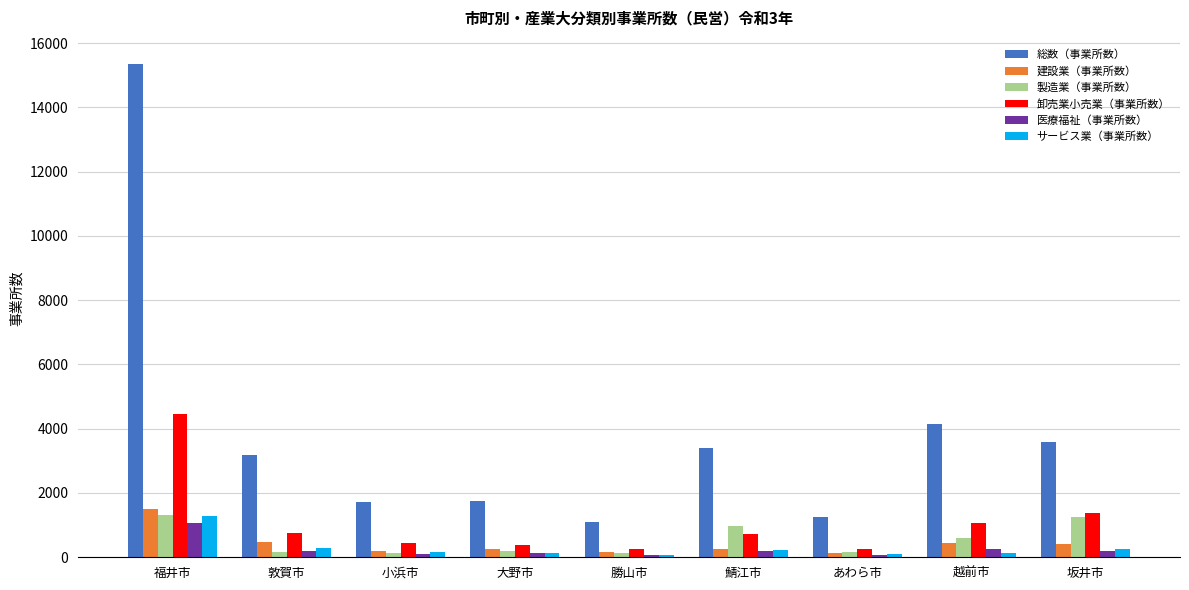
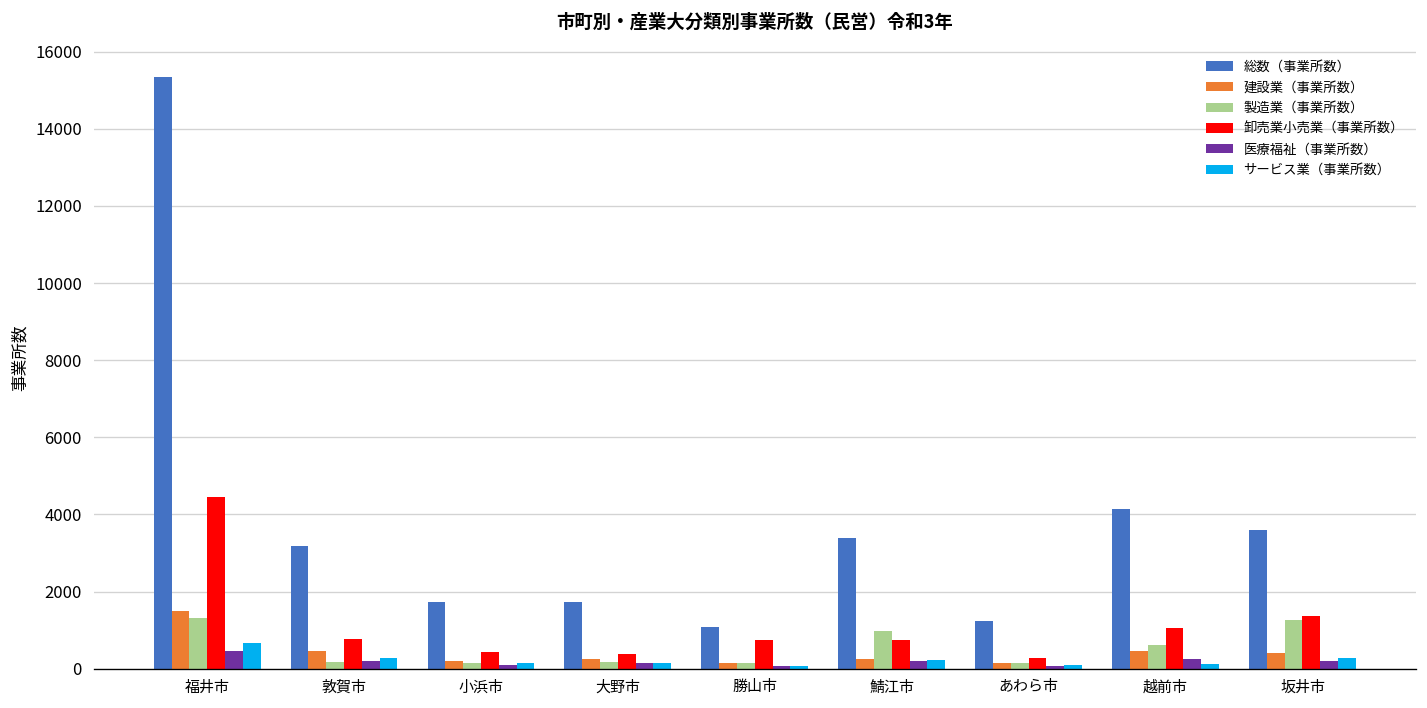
医療福祉（事業所数）, 福井市: 1100 -> 500
サービス業（事業所数）, 福井市: 1300 -> 700
卸売業小売業（事業所数）, 勝山市: 300 -> 700
